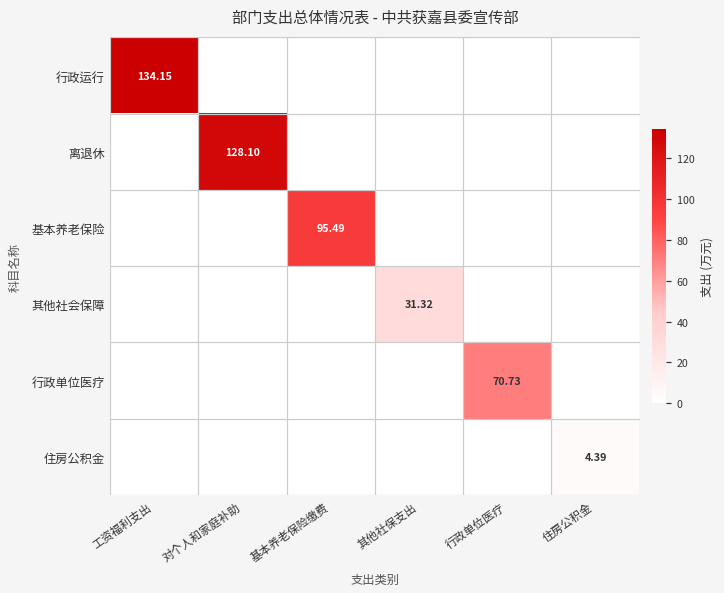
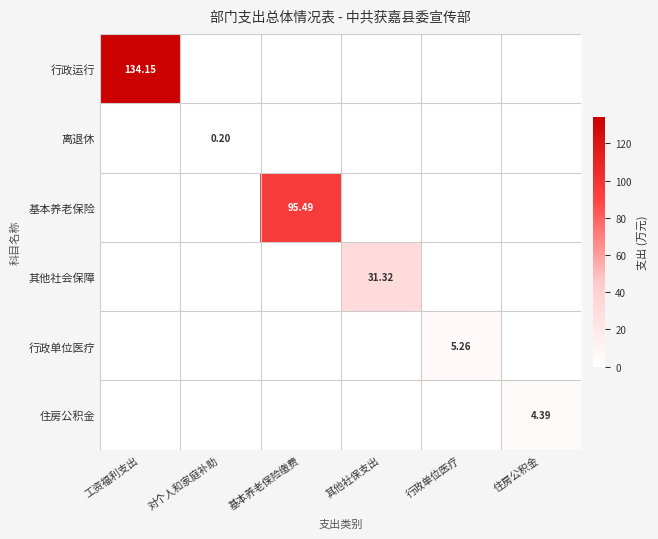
离退休, 对个人和家庭补助: 128.10 -> 0.20
行政单位医疗, 行政单位医疗: 70.73 -> 5.26
